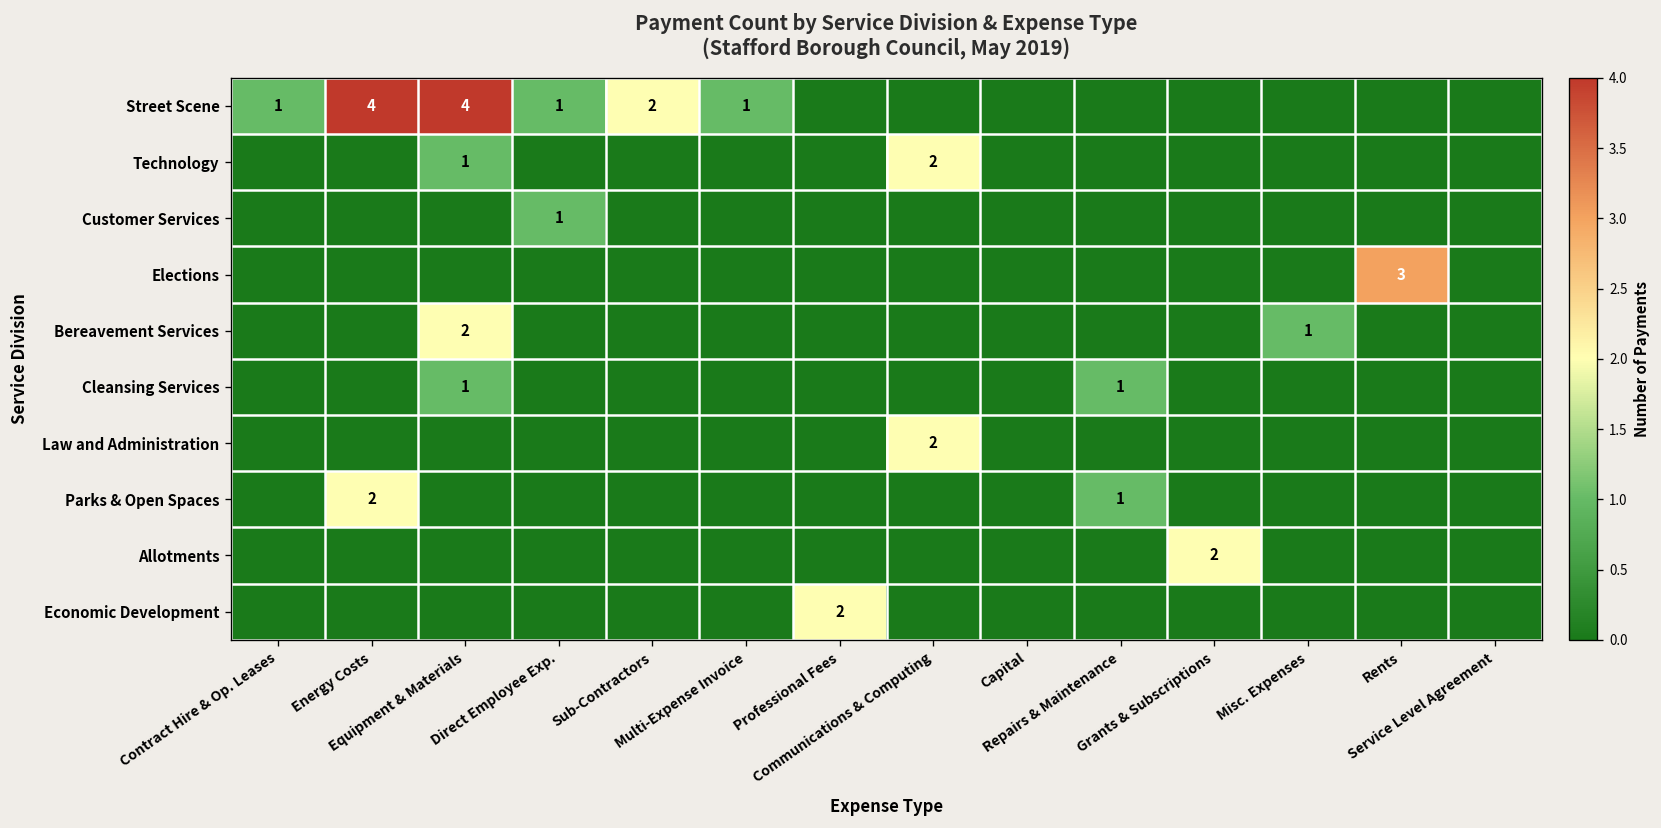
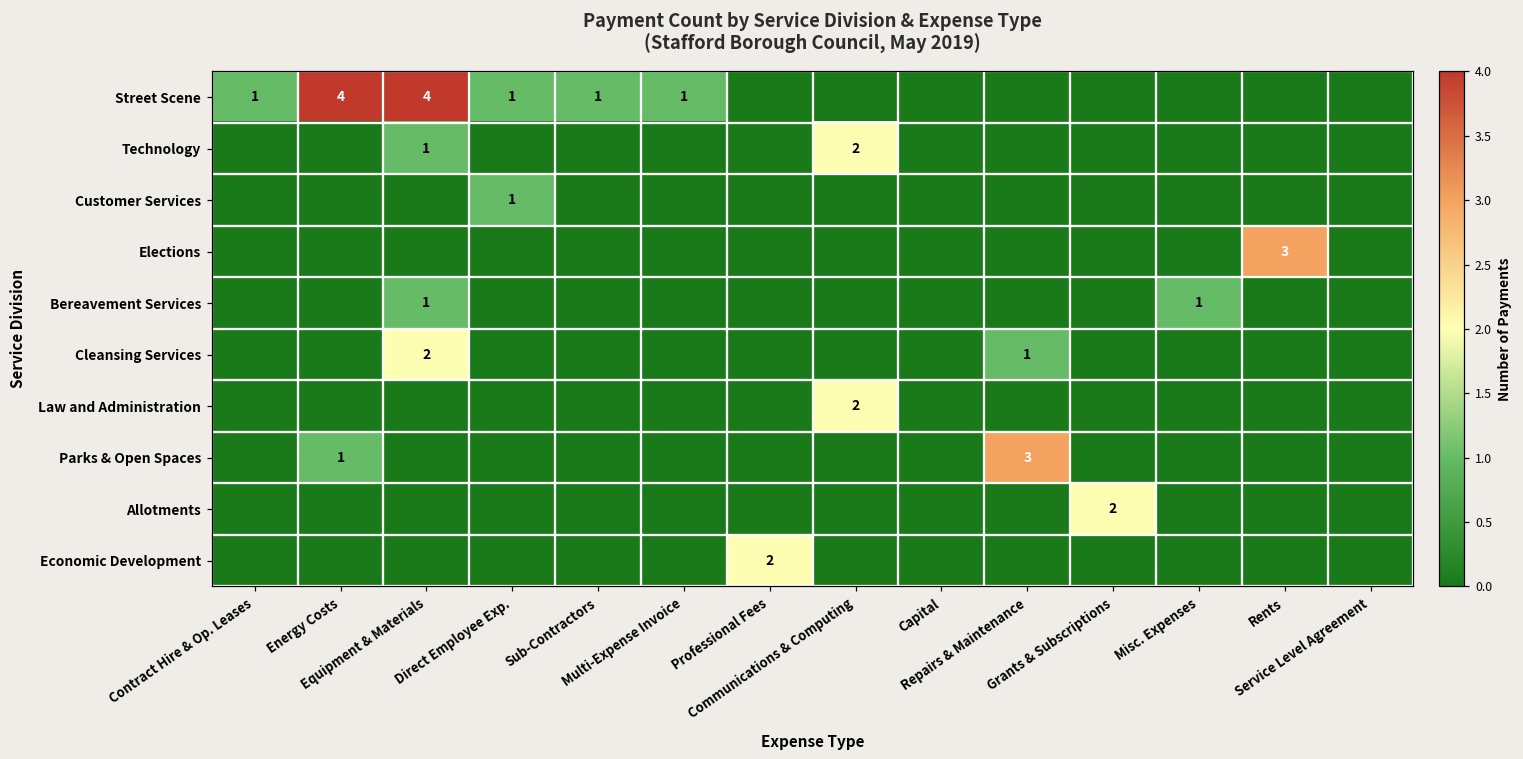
Street Scene, Sub-Contractors: 2 -> 1
Bereavement Services, Equipment & Materials: 2 -> 1
Cleansing Services, Equipment & Materials: 1 -> 2
Parks & Open Spaces, Energy Costs: 2 -> 1
Parks & Open Spaces, Repairs & Maintenance: 1 -> 3
